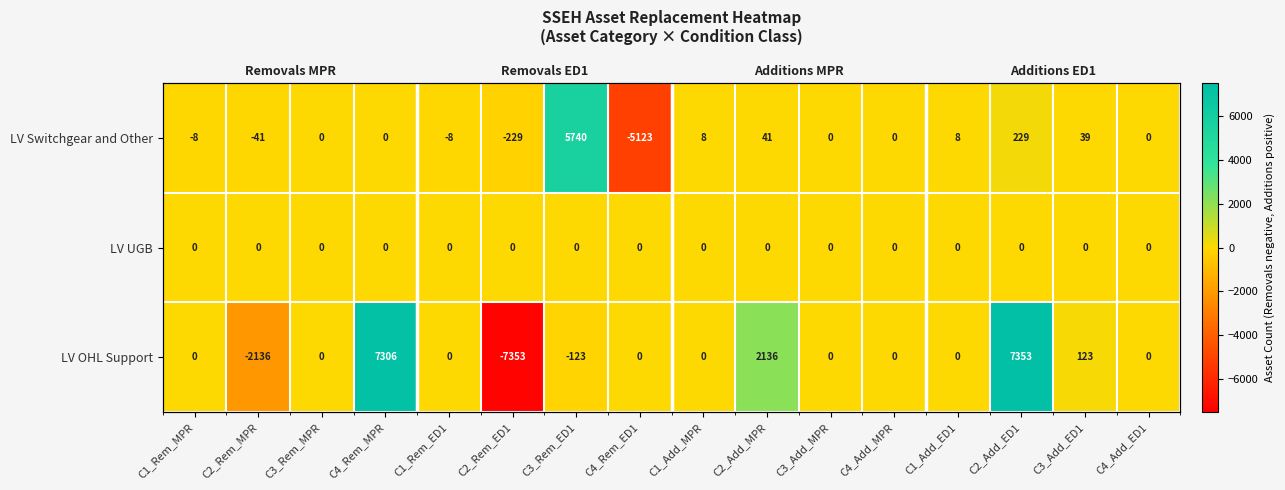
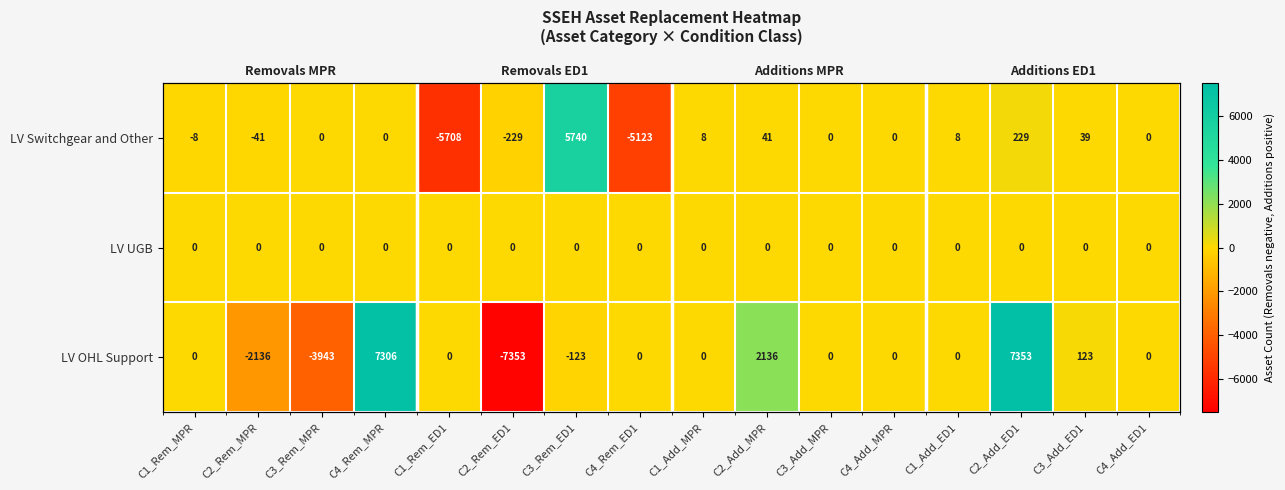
LV Switchgear and Other, C1_Rem_ED1: -8 -> -5708
LV OHL Support, C3_Rem_MPR: 0 -> -3943
